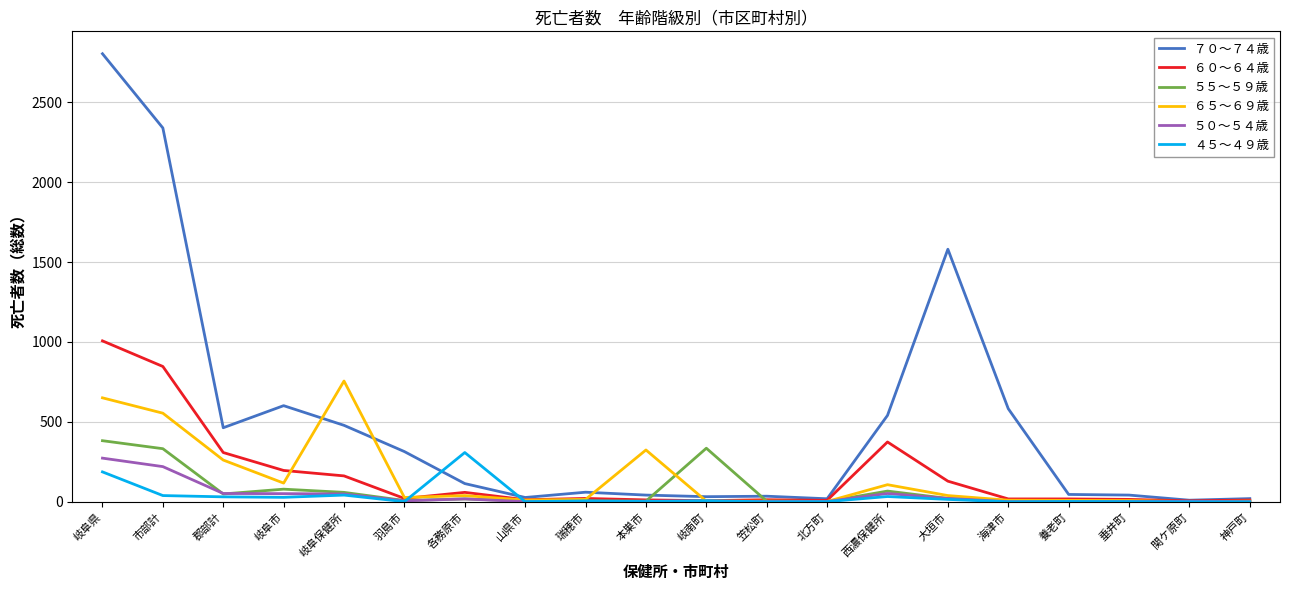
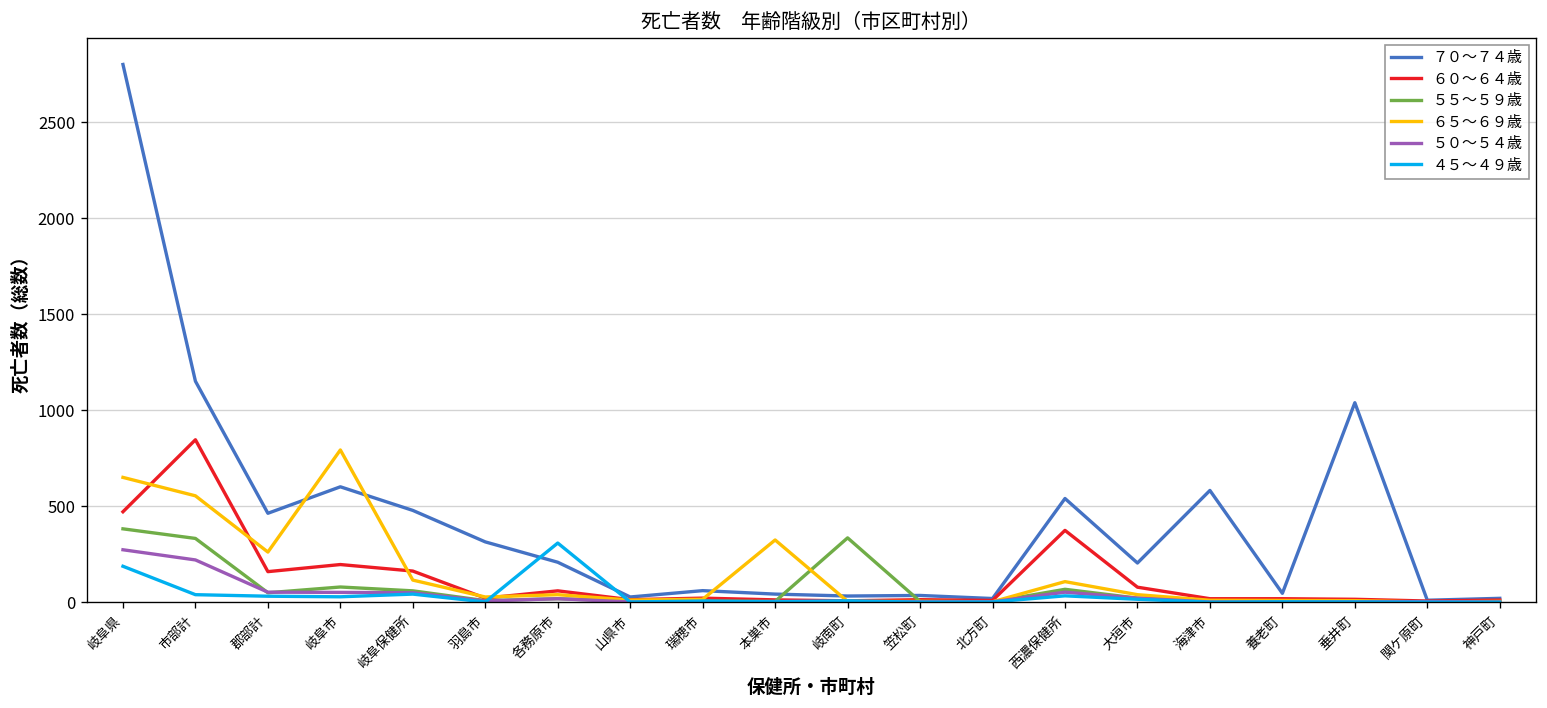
６０～６４歳, 岐阜県: 1010 -> 470
７０～７４歳, 市部計: 2340 -> 1150
６０～６４歳, 郡部計: 310 -> 160
６５～６９歳, 岐阜市: 120 -> 790
６５～６９歳, 岐阜保健所: 760 -> 120
７０～７４歳, 各務原市: 120 -> 210
７０～７４歳, 大垣市: 1580 -> 210
６０～６４歳, 大垣市: 130 -> 80
７０～７４歳, 垂井町: 40 -> 1040
